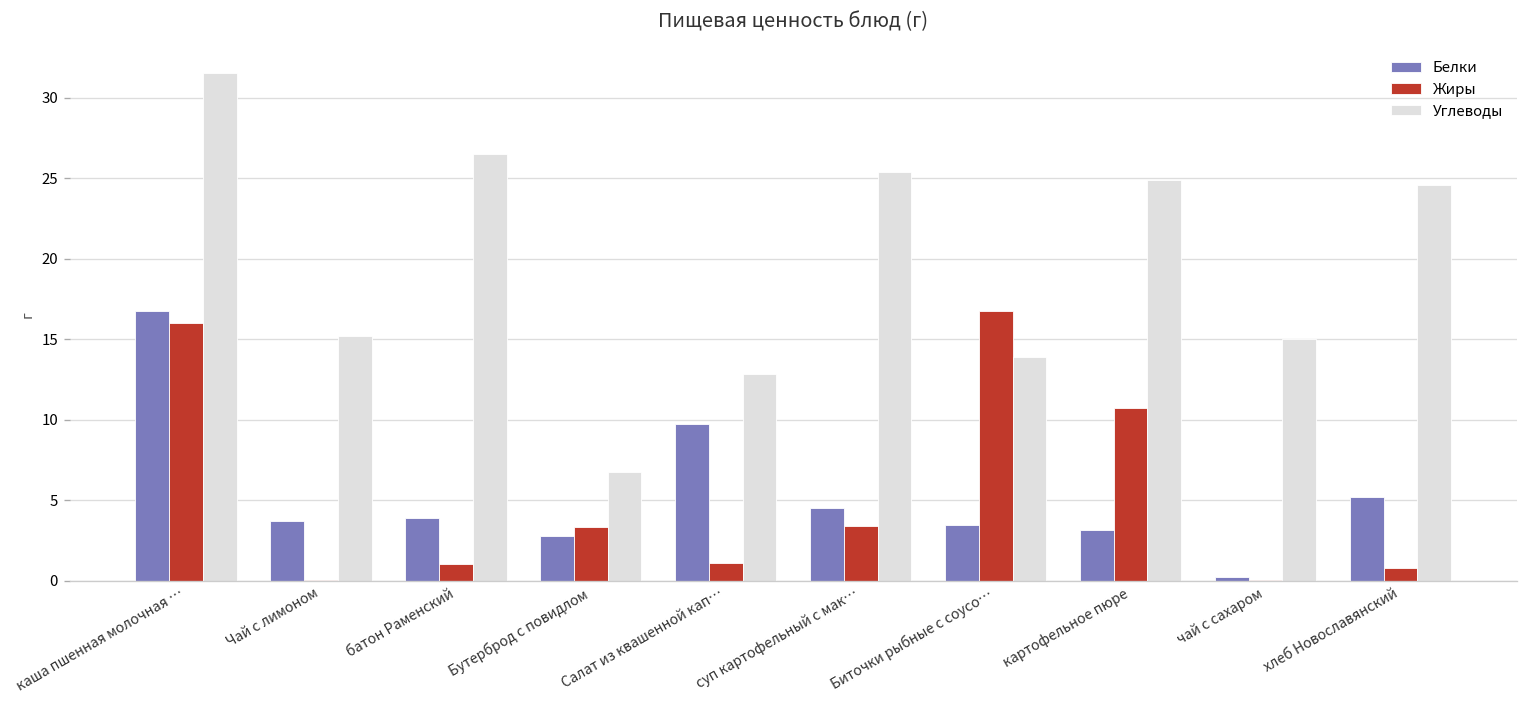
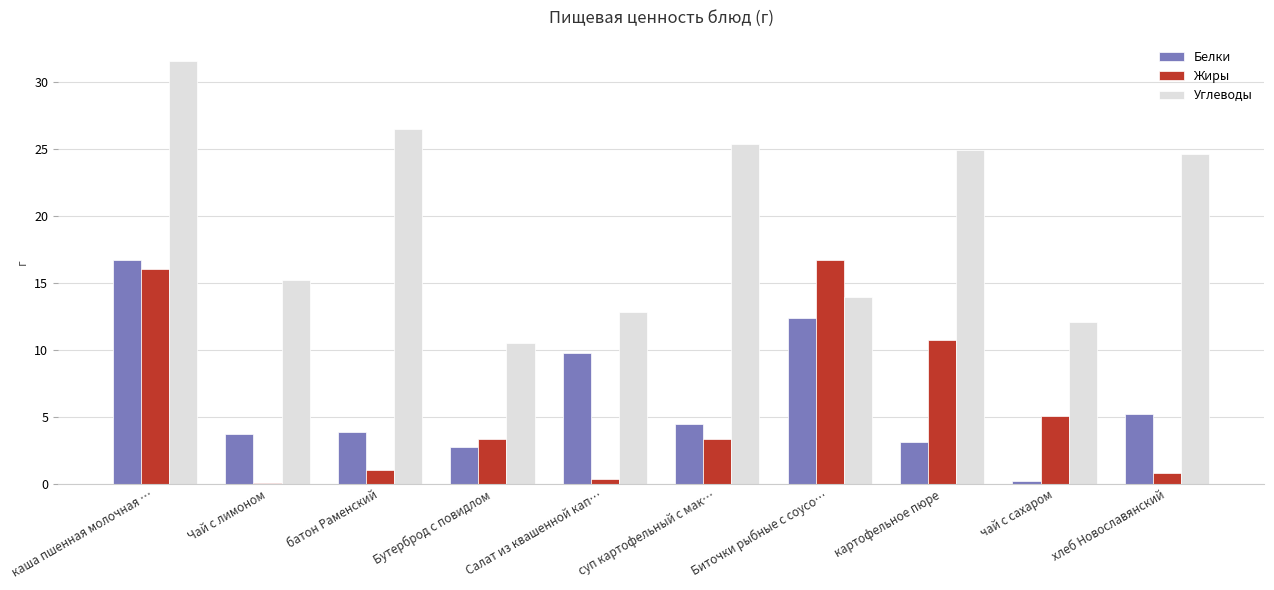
Углеводы, Бутерброд с повидлом: 6.8 -> 10.5
Жиры, Салат из квашенной кап…: 1.1 -> 0.4
Белки, Биточки рыбные с соусо…: 3.5 -> 12.4
Жиры, чай с сахаром: 0.0 -> 5.0
Углеводы, чай с сахаром: 15.0 -> 12.1
